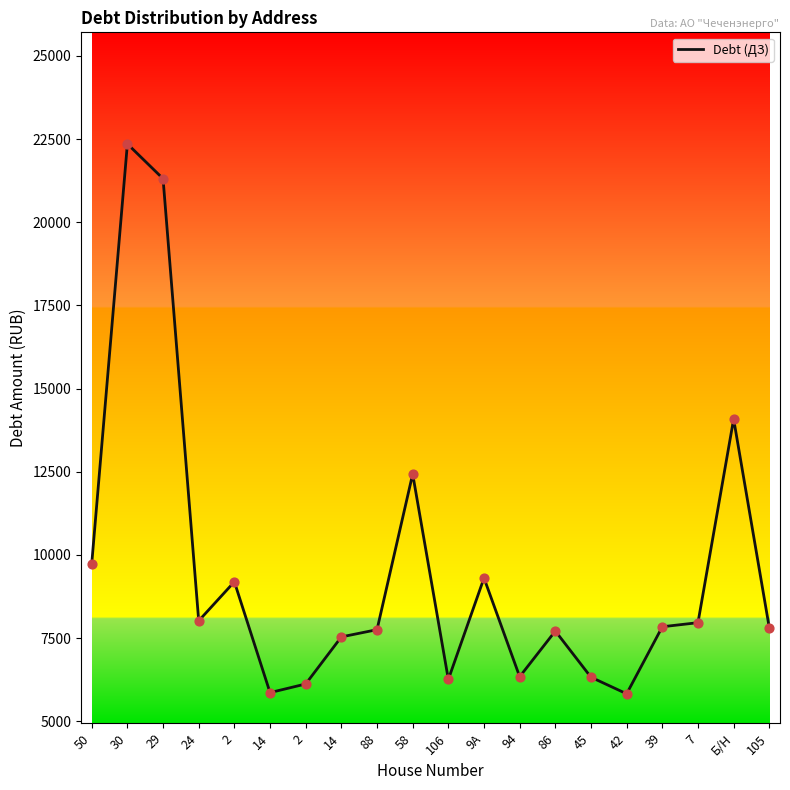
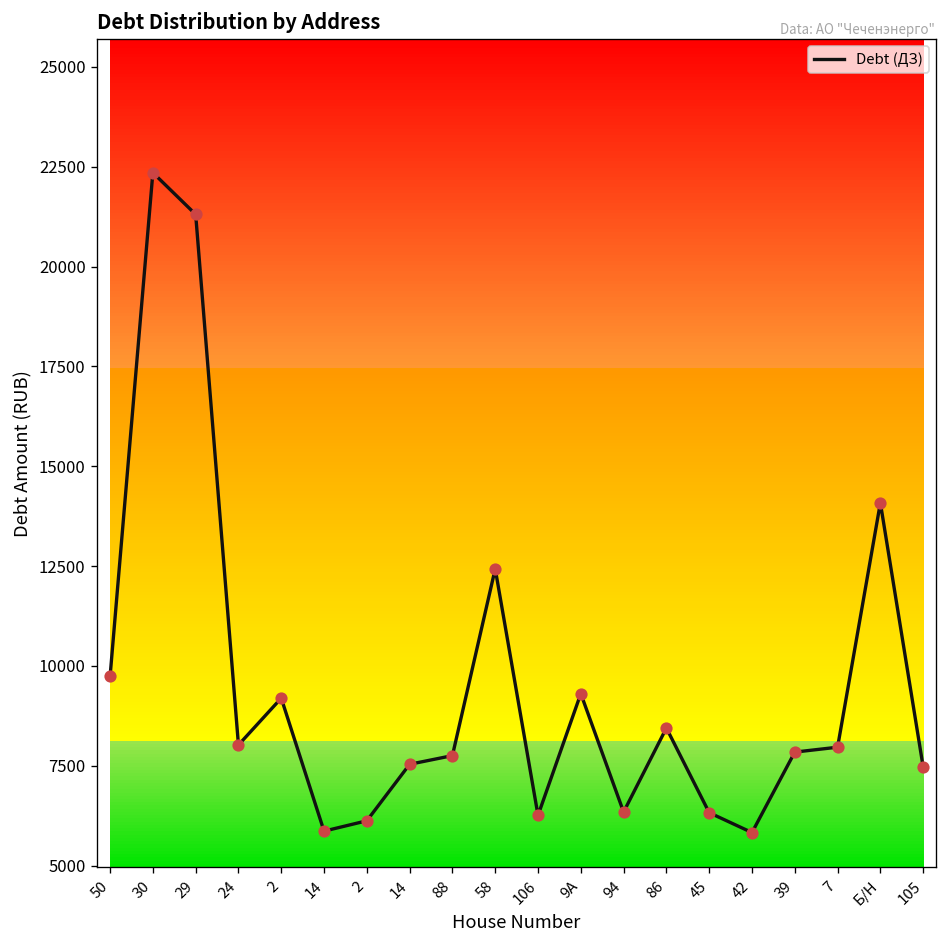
86: 7700 -> 8400
105: 7800 -> 7500
